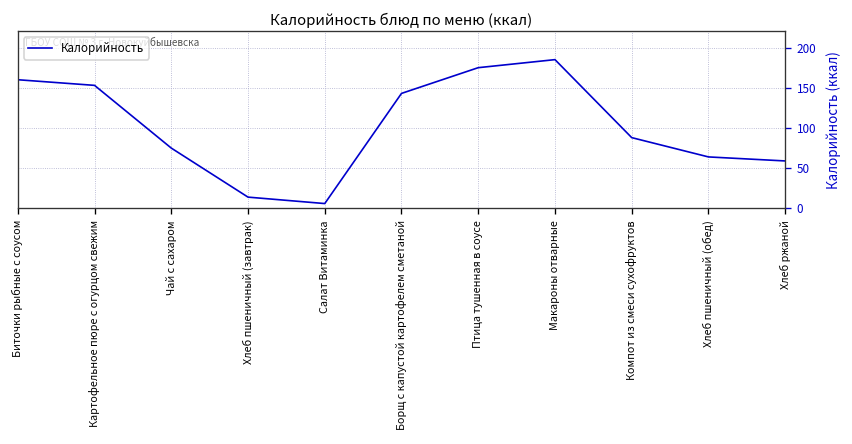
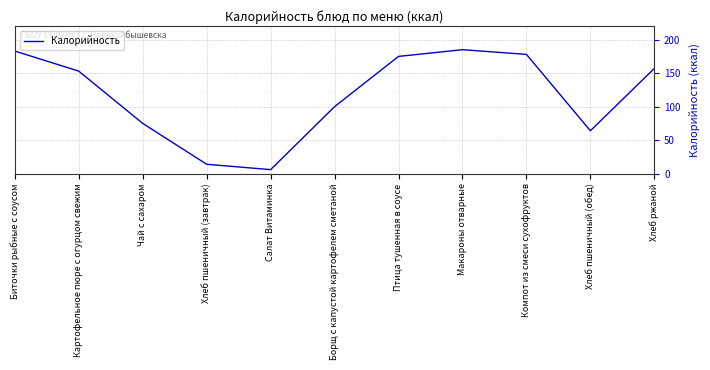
Биточки рыбные с соусом: 160 -> 180
Борщ с капустой картофелем сметаной: 140 -> 100
Компот из смеси сухофруктов: 90 -> 180
Хлеб ржаной: 60 -> 160
